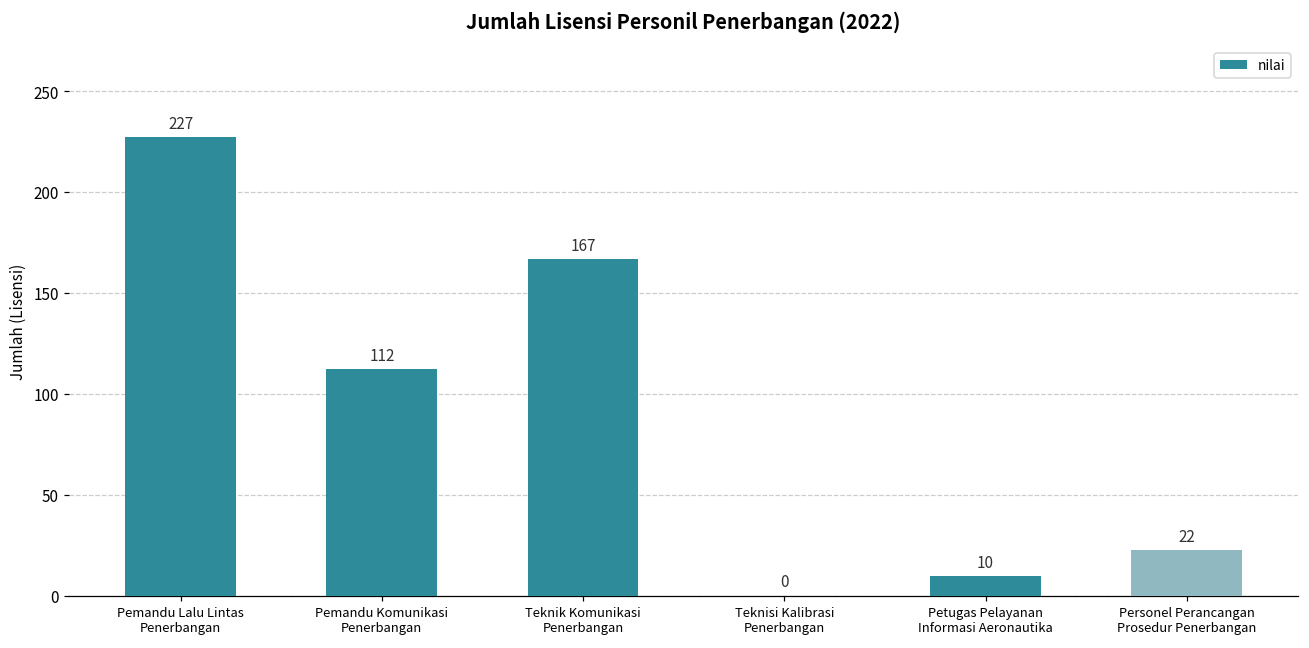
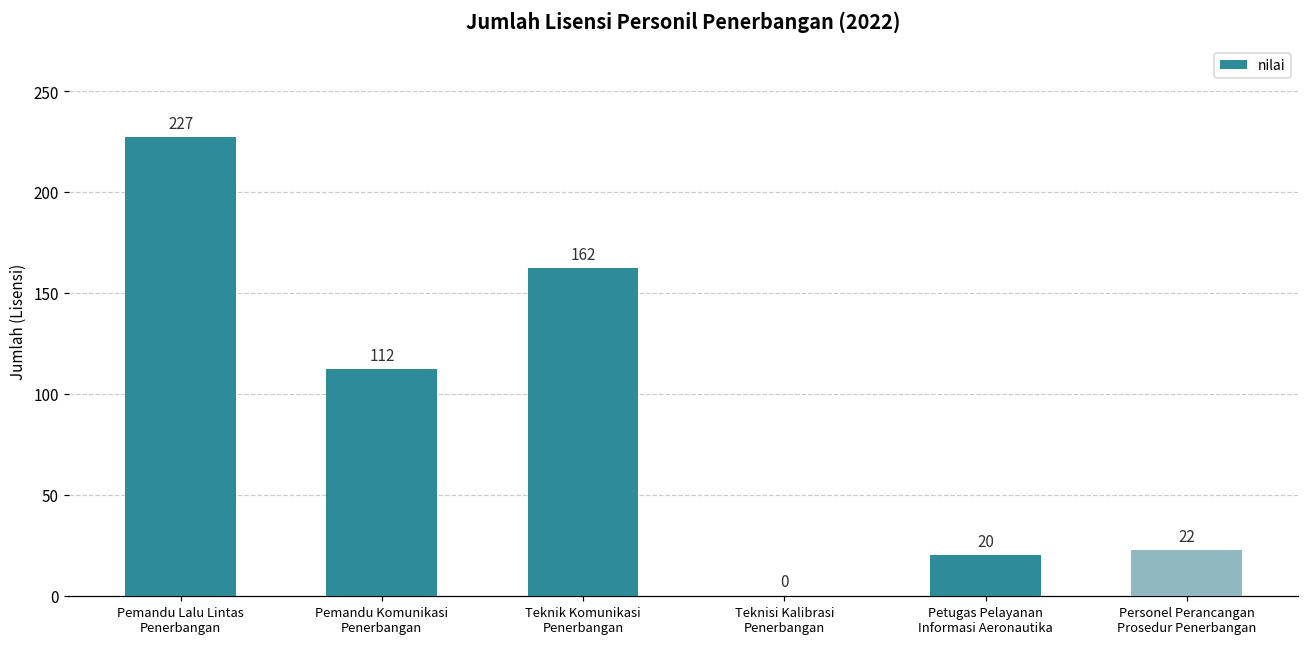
Teknik Komunikasi Penerbangan: 167 -> 162
Petugas Pelayanan Informasi Aeronautika: 10 -> 20
